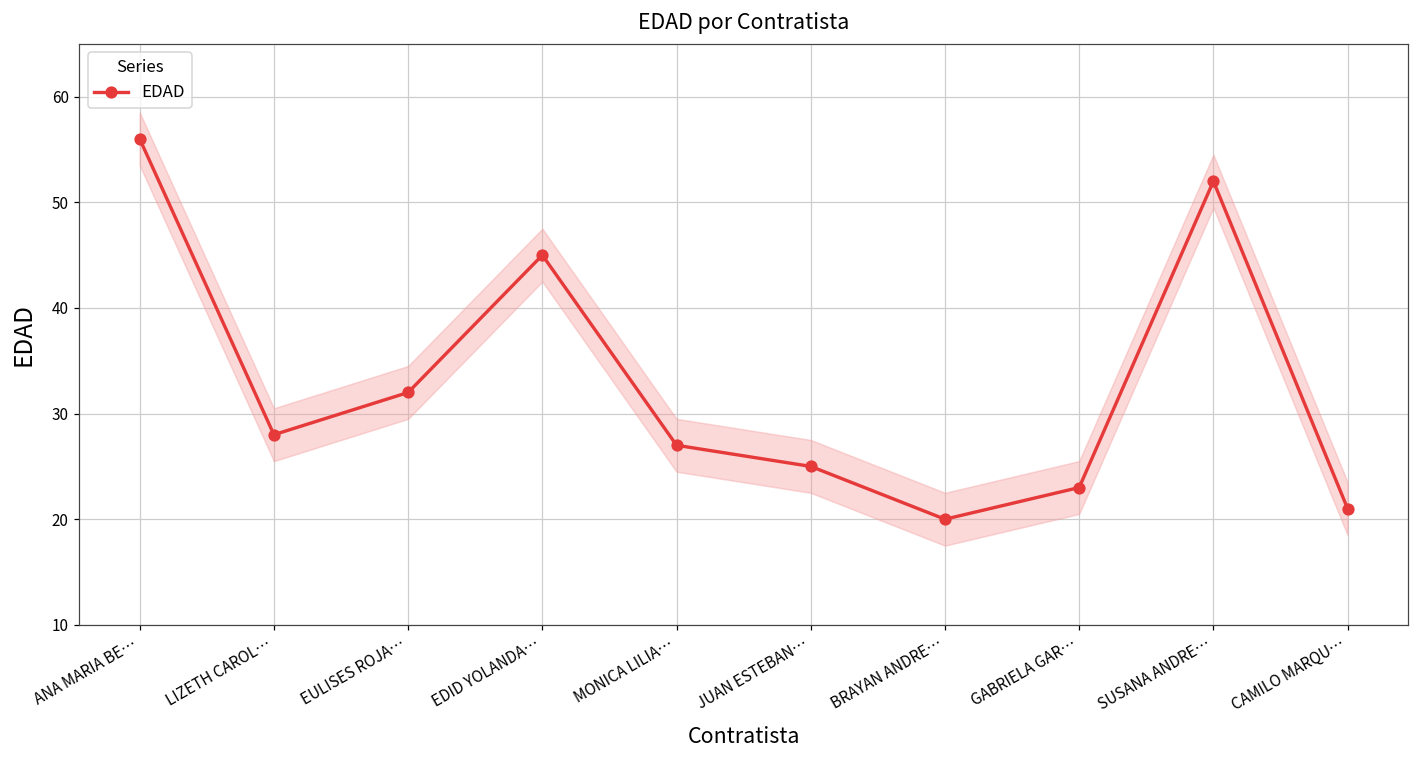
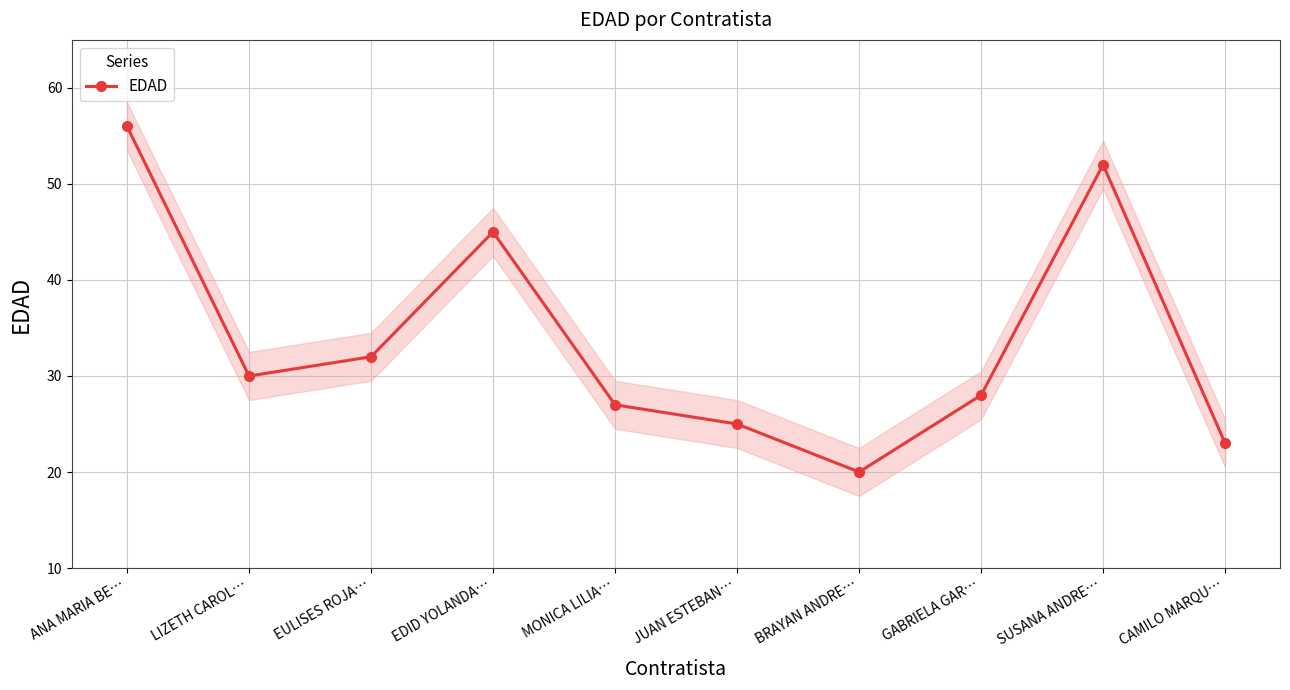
EDAD, LIZETH CAROL…: 28 -> 30
EDAD, GABRIELA GAR…: 23 -> 28
EDAD, CAMILO MARQU…: 21 -> 23
